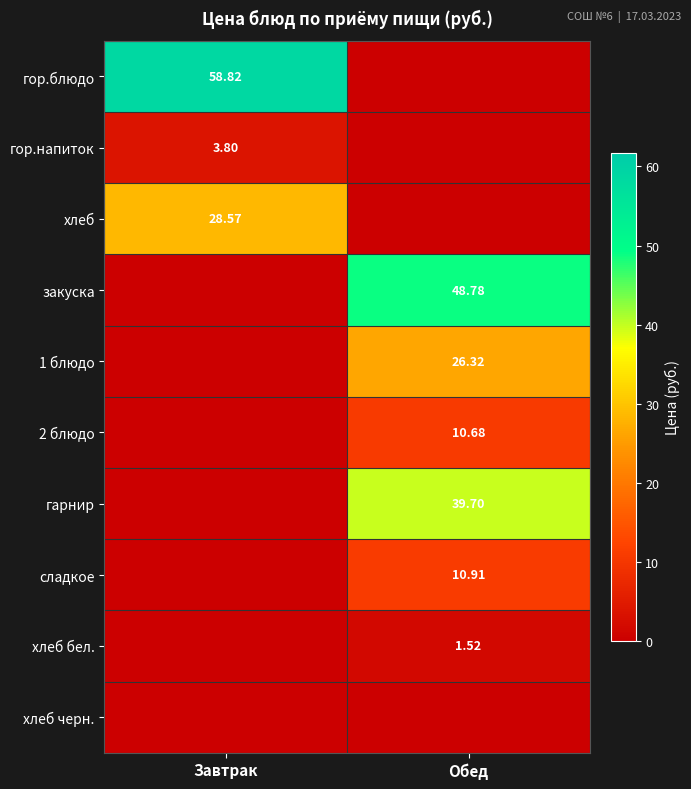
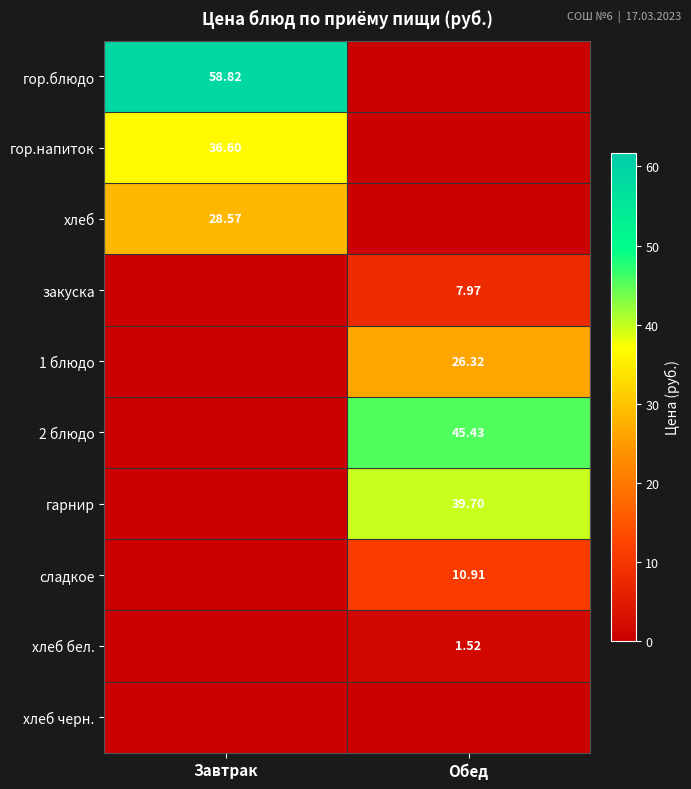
гор.напиток, Завтрак: 3.80 -> 36.60
закуска, Обед: 48.78 -> 7.97
2 блюдо, Обед: 10.68 -> 45.43
